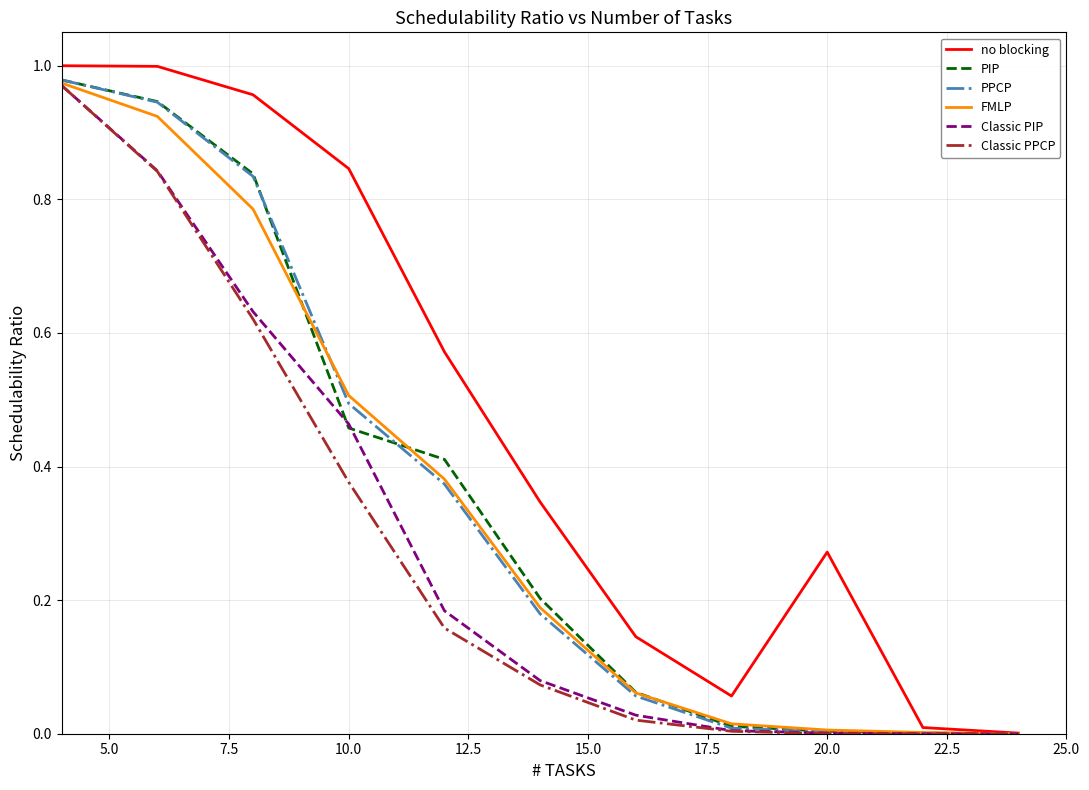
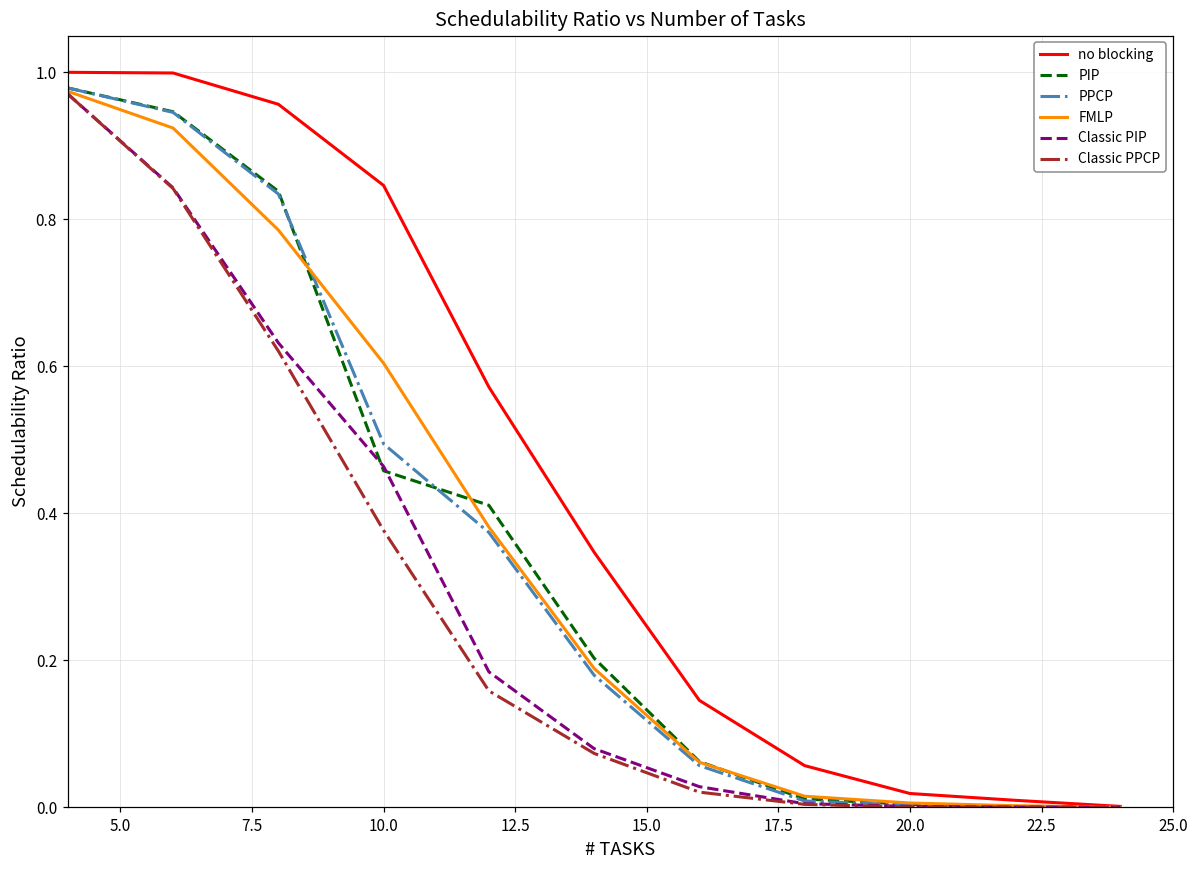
FMLP, 10.0: 0.51 -> 0.60
no blocking, 20.0: 0.27 -> 0.02
